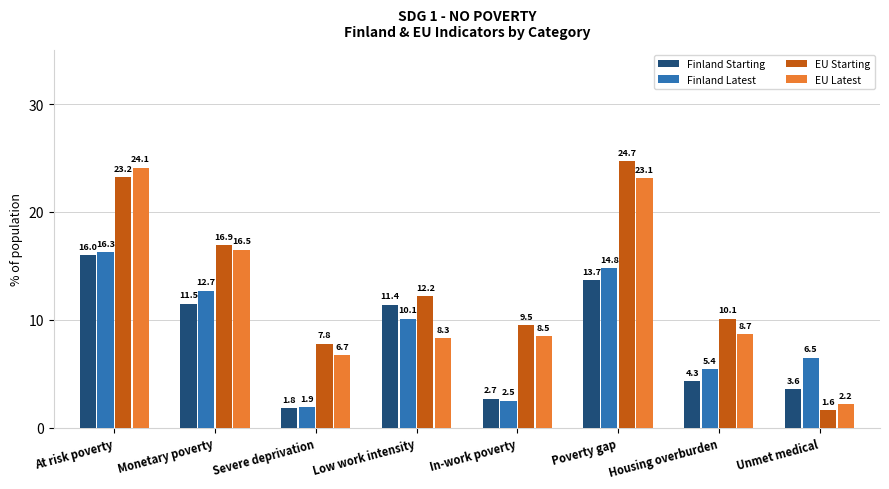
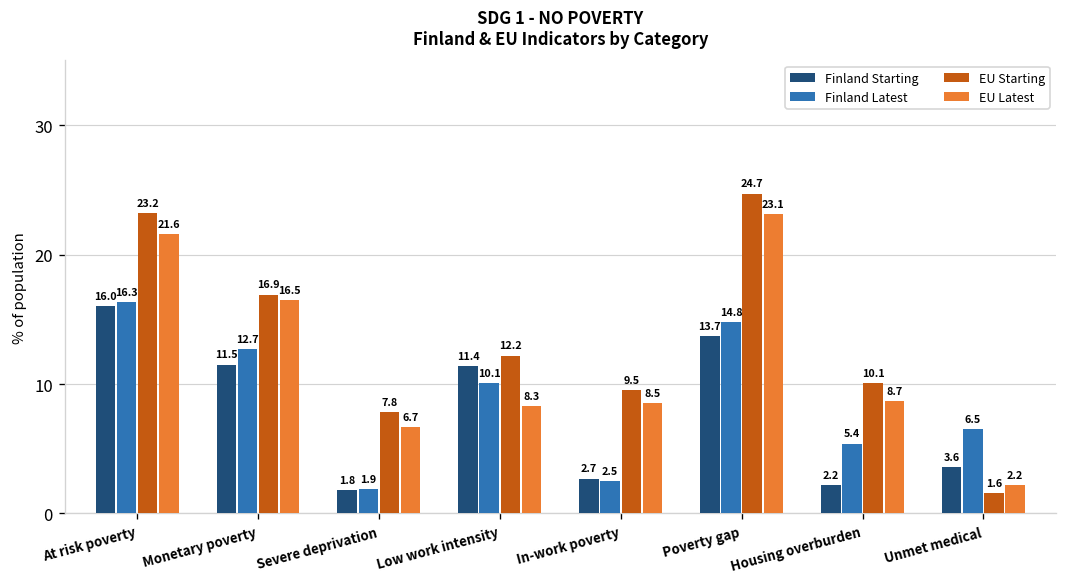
EU Latest, At risk poverty: 24.1 -> 21.6
Finland Starting, Housing overburden: 4.3 -> 2.2
